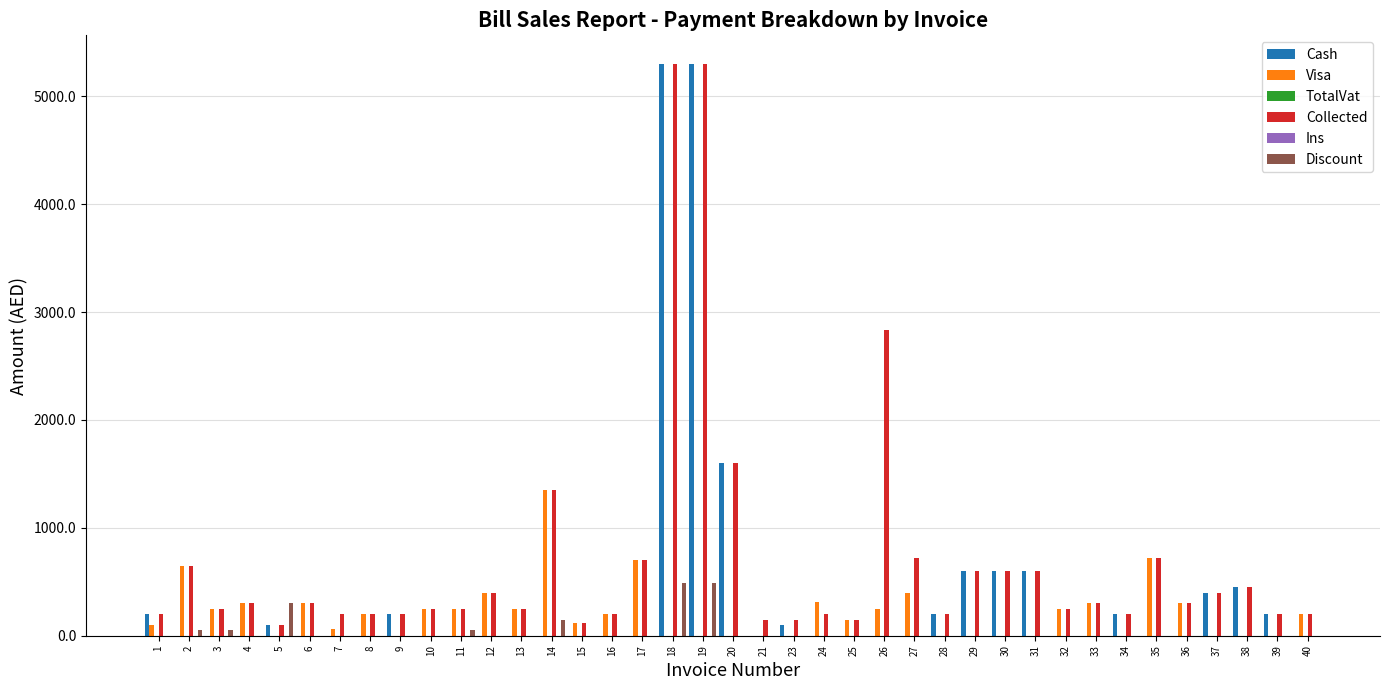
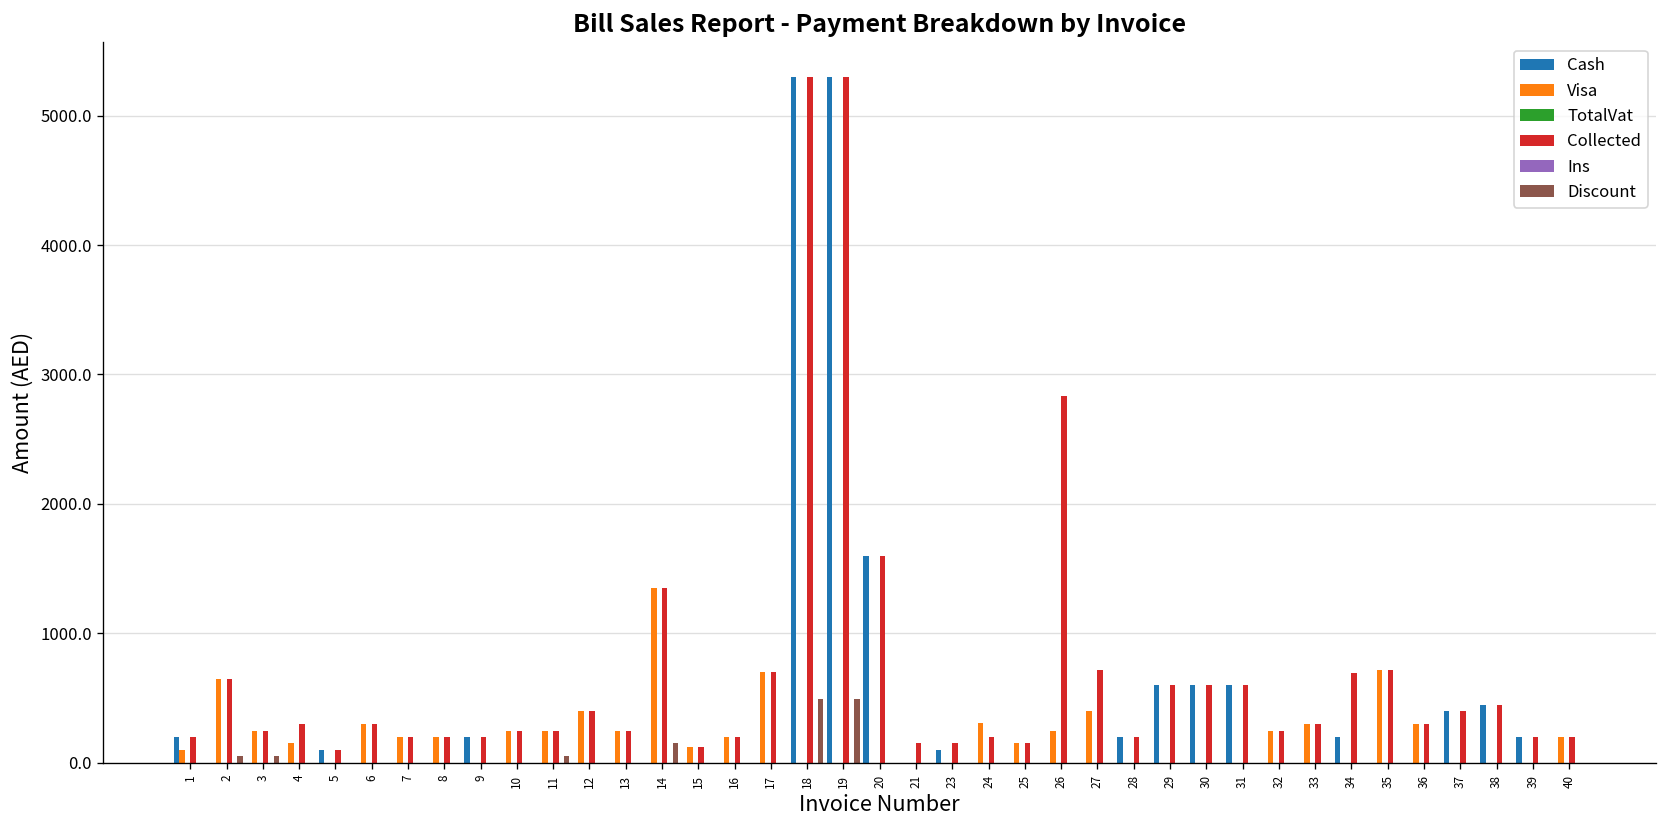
Visa, 4: 300 -> 150
Discount, 5: 310 -> 0
Visa, 7: 60 -> 200
Collected, 34: 200 -> 700
